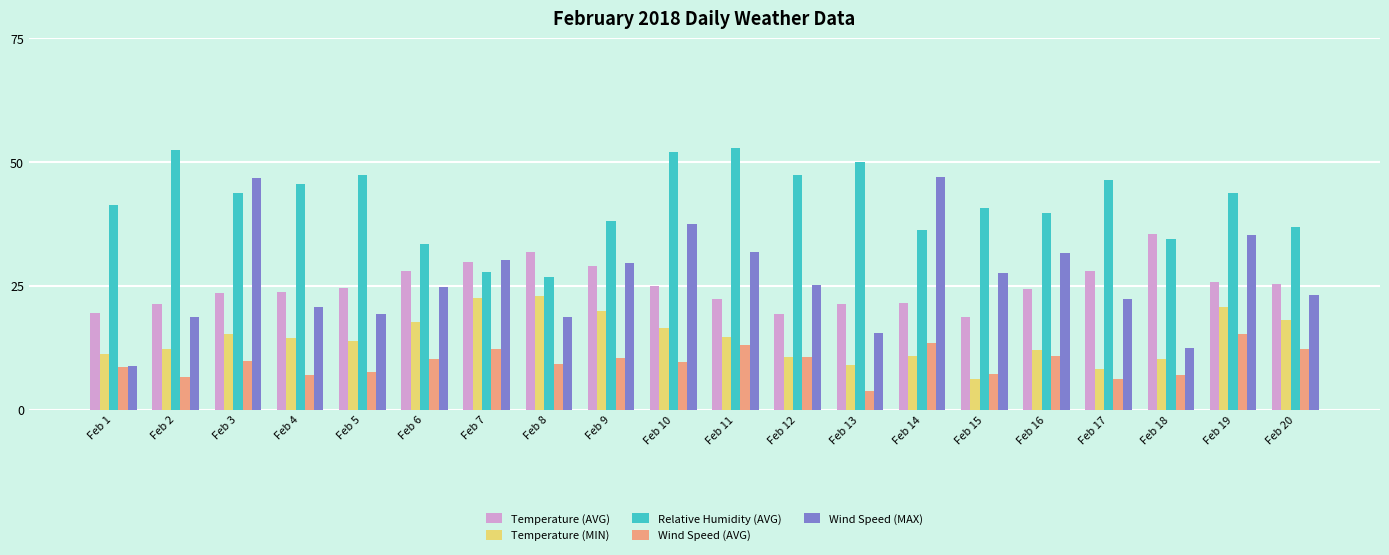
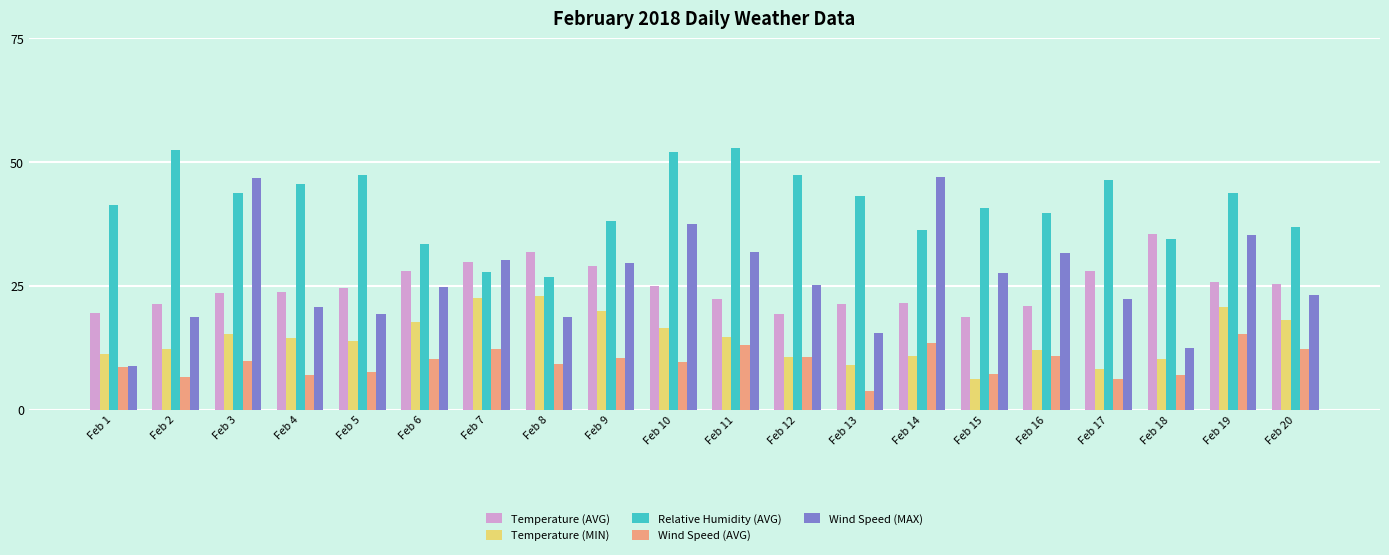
Relative Humidity (AVG), Feb 13: 50 -> 43
Temperature (AVG), Feb 16: 24 -> 21
